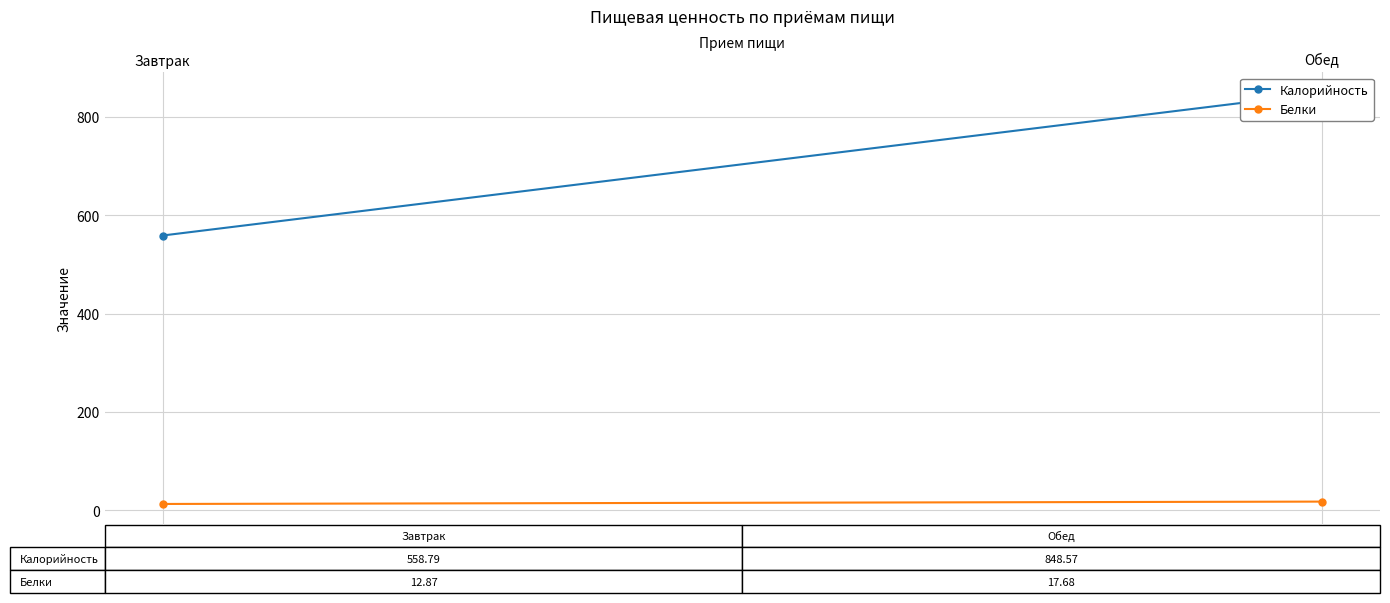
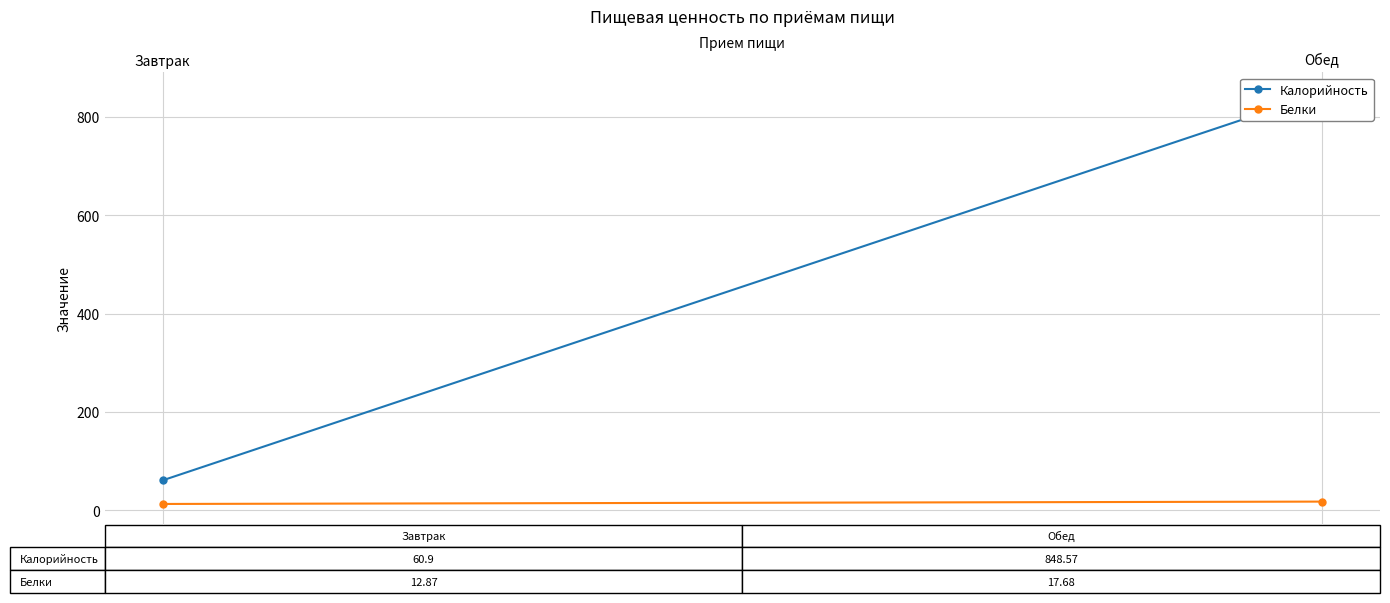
Калорийность, Завтрак: 558.79 -> 60.9
